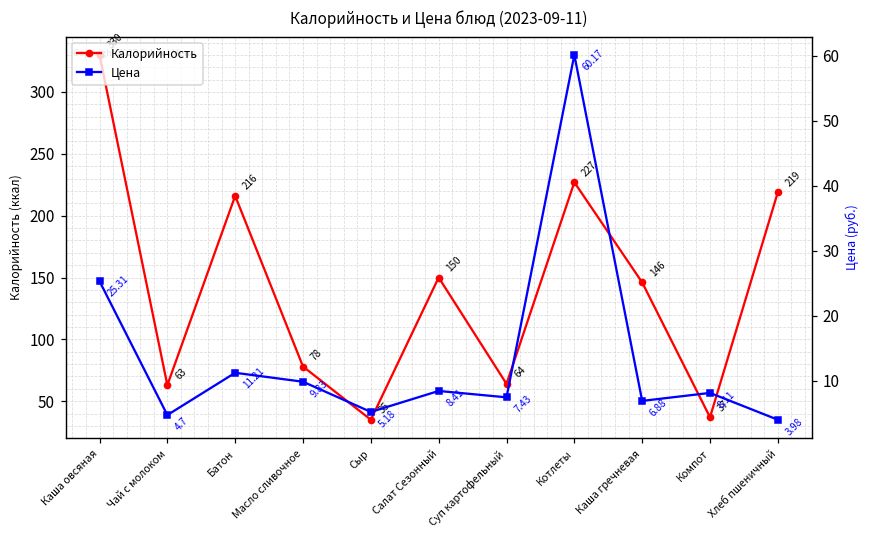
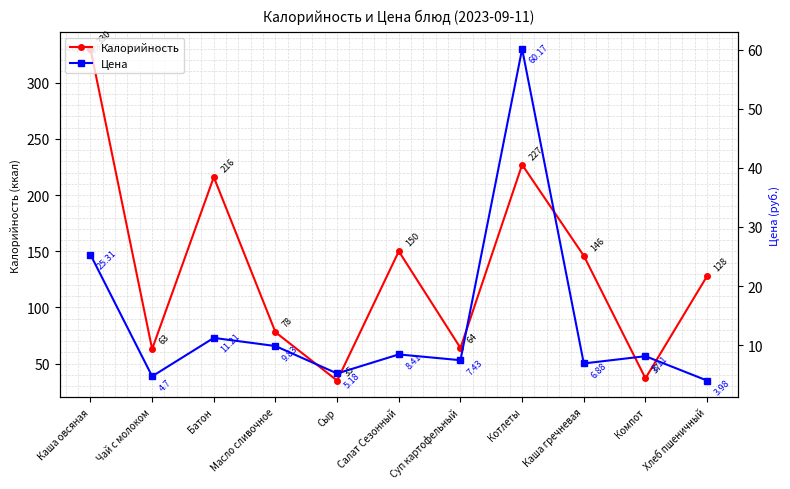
Калорийность, Хлеб пшеничный: 219 -> 128
